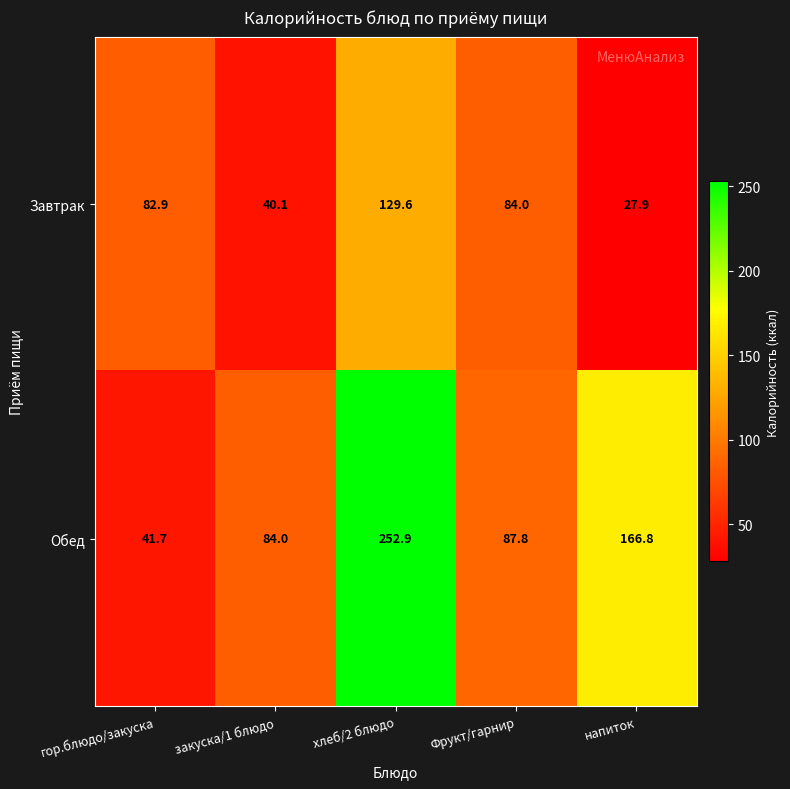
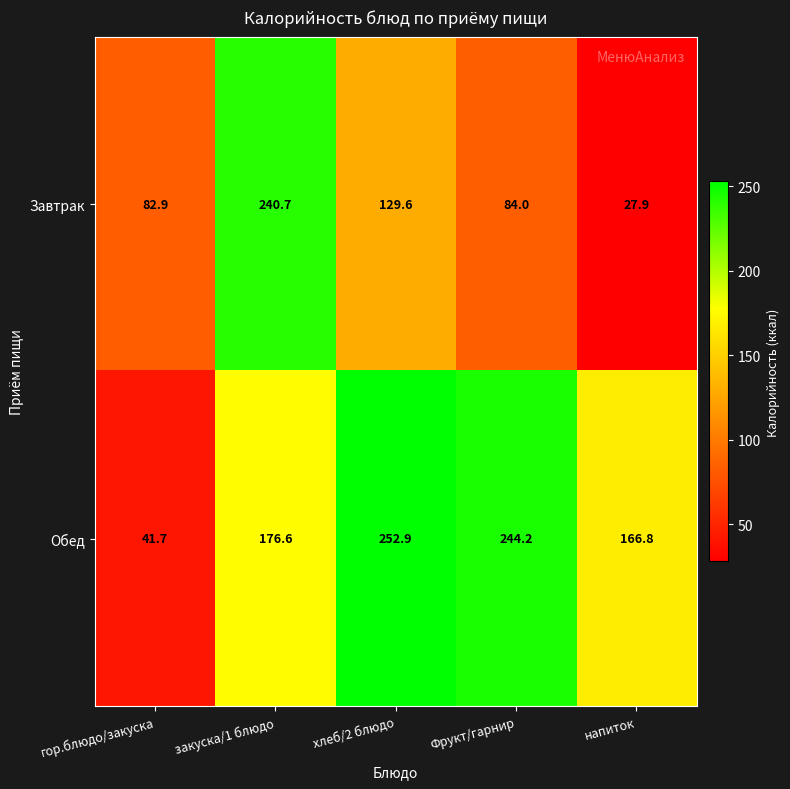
Завтрак, закуска/1 блюдо: 40.1 -> 240.7
Обед, закуска/1 блюдо: 84.0 -> 176.6
Обед, Фрукт/гарнир: 87.8 -> 244.2
